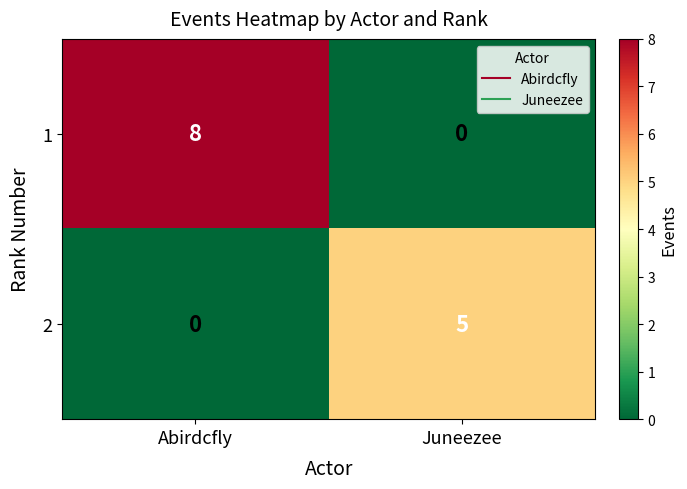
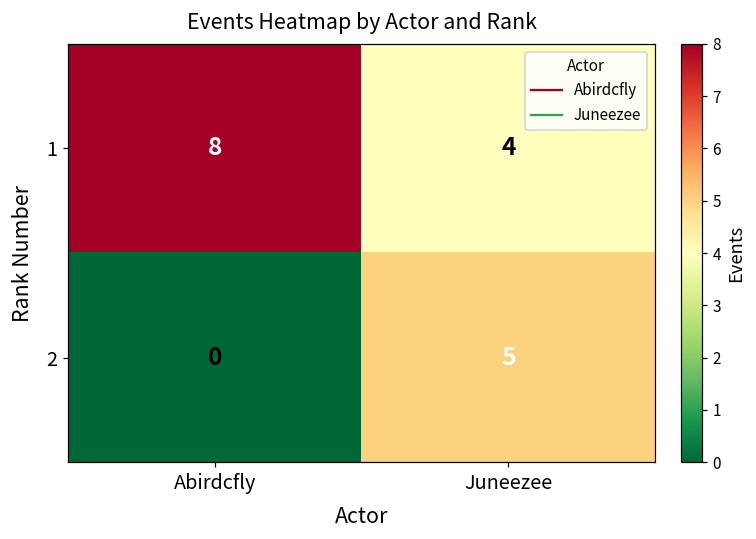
1, Juneezee: 0 -> 4
